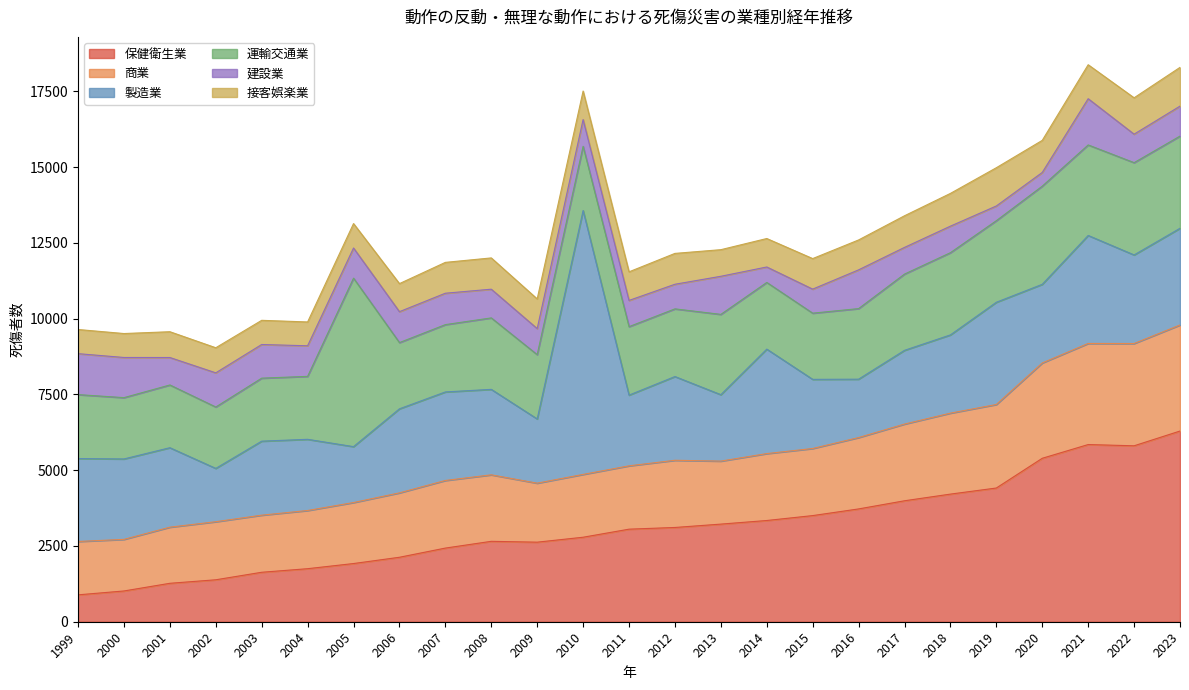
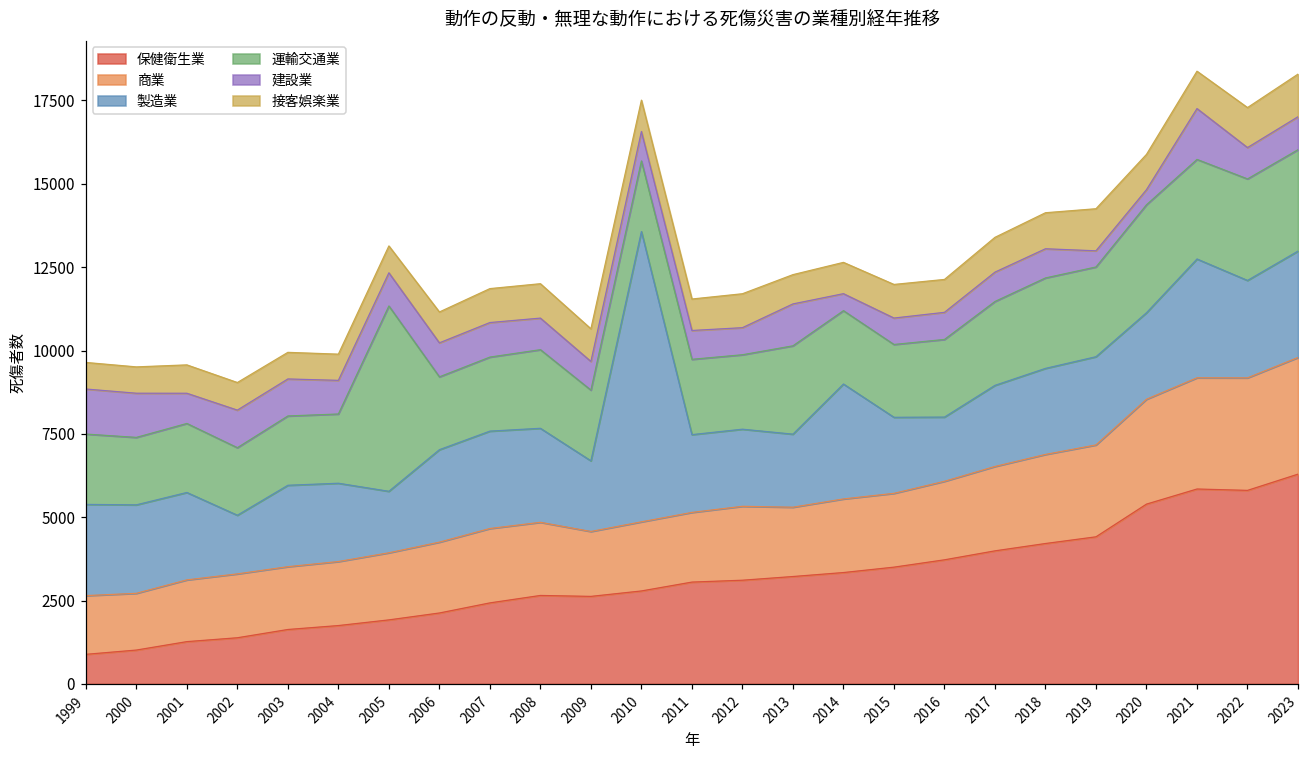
製造業, 2012: 2800 -> 2300
建設業, 2016: 1300 -> 800
製造業, 2019: 3400 -> 2600
